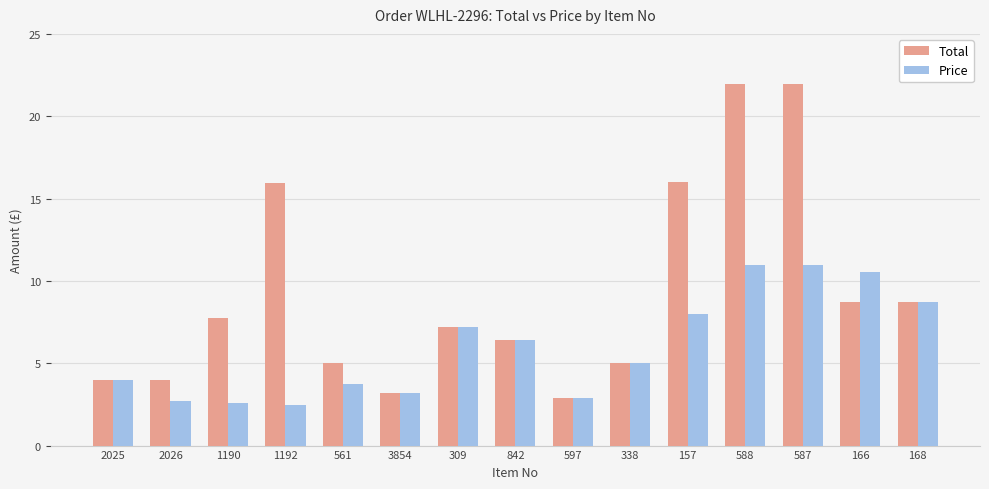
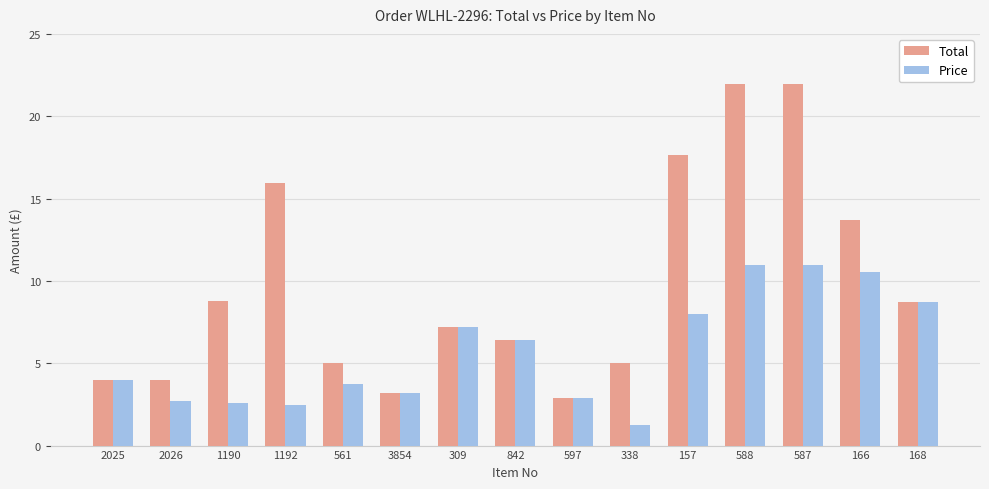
Total, 1190: 7.8 -> 8.8
Price, 338: 5.0 -> 1.2
Total, 157: 16.0 -> 17.6
Total, 166: 8.7 -> 13.7
